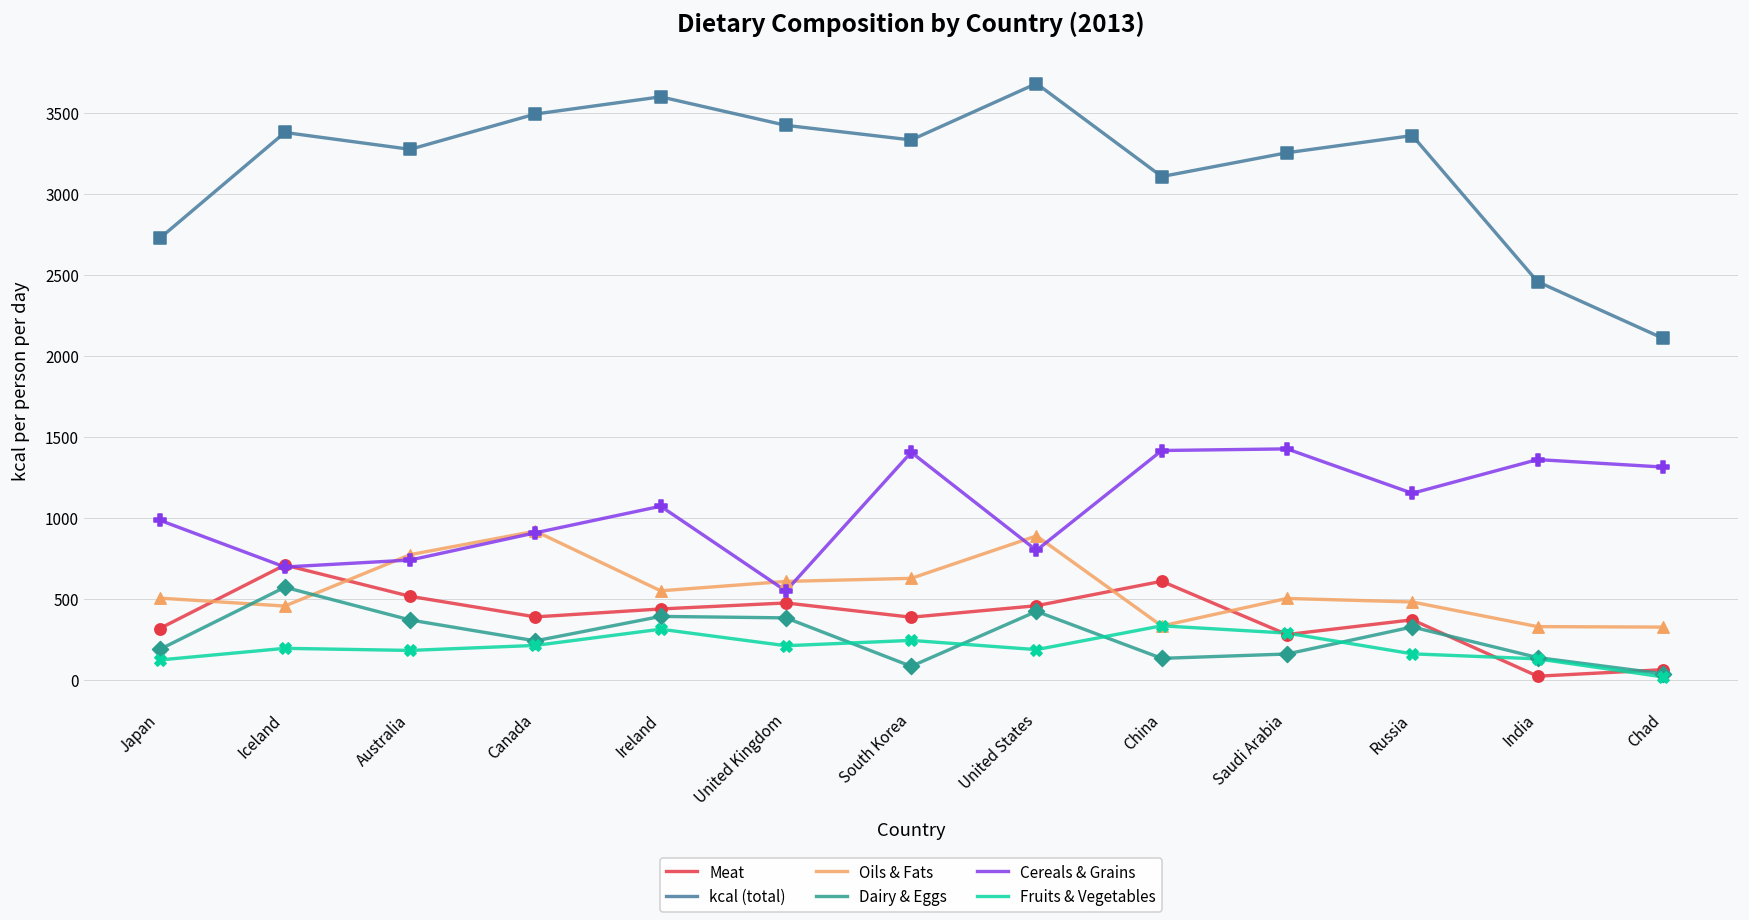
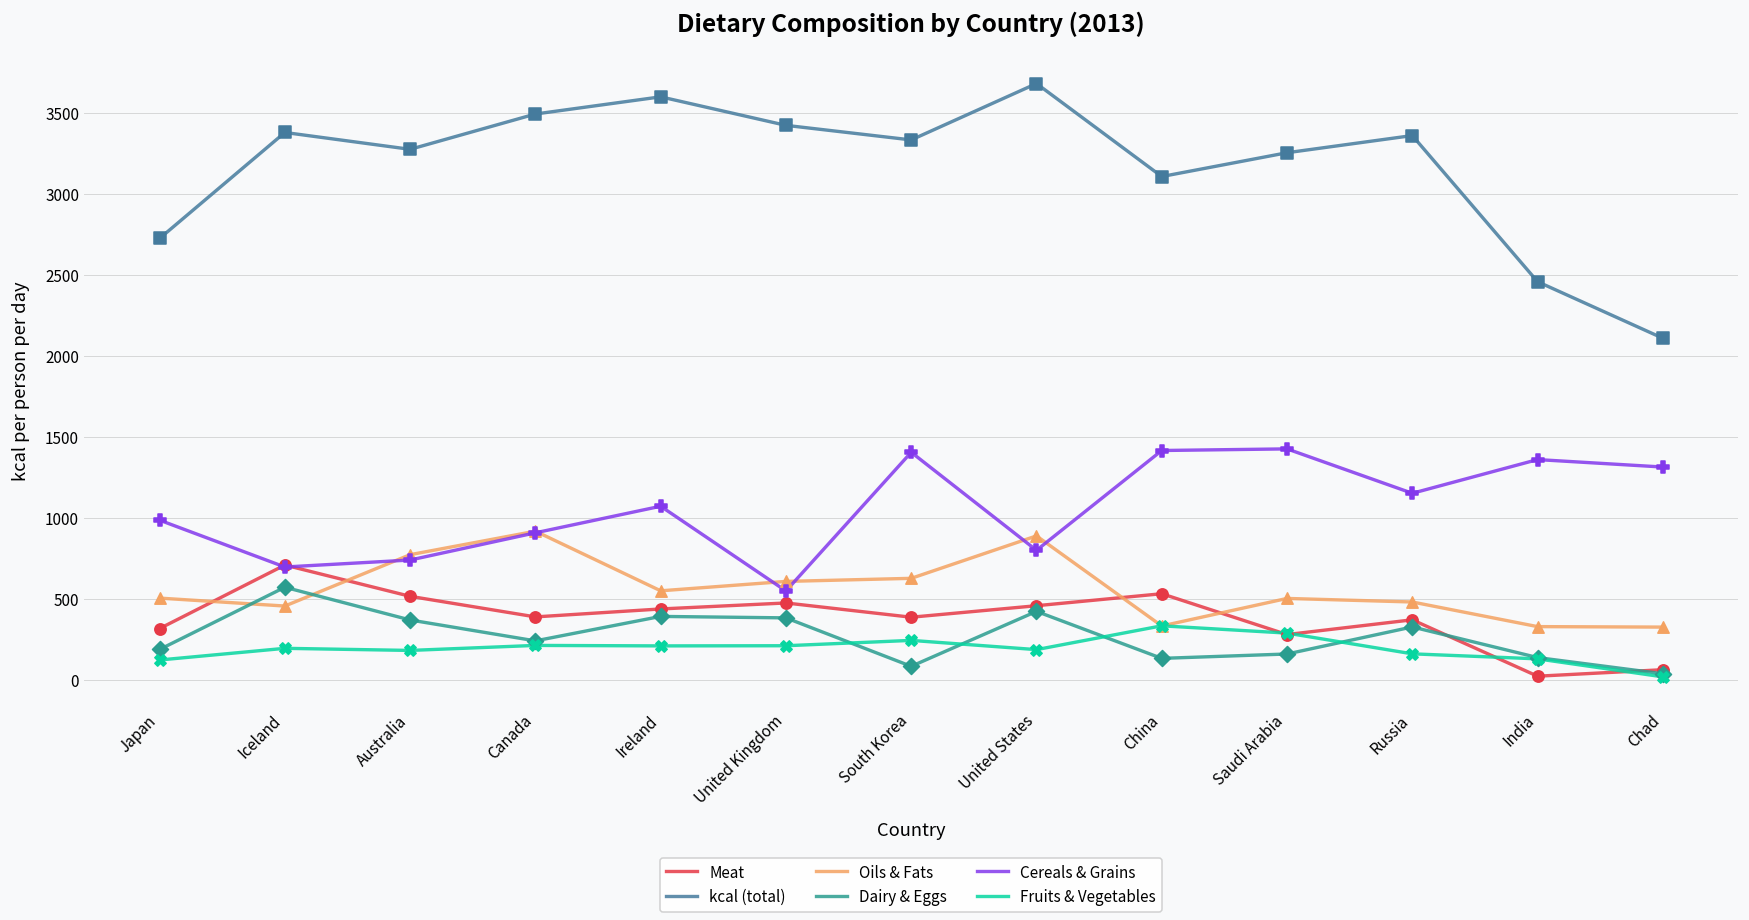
Fruits & Vegetables, Ireland: 310 -> 210
Meat, China: 610 -> 530
